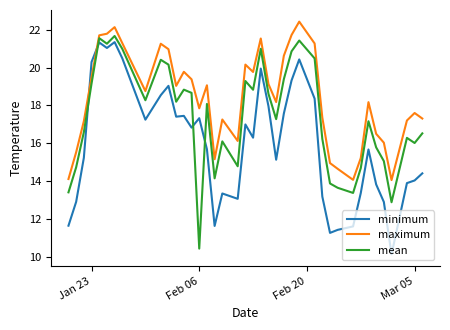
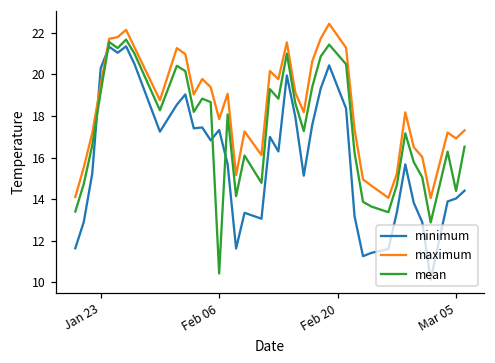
maximum, Mar 05: 17.6 -> 16.9
mean, Mar 05: 16.0 -> 14.4
